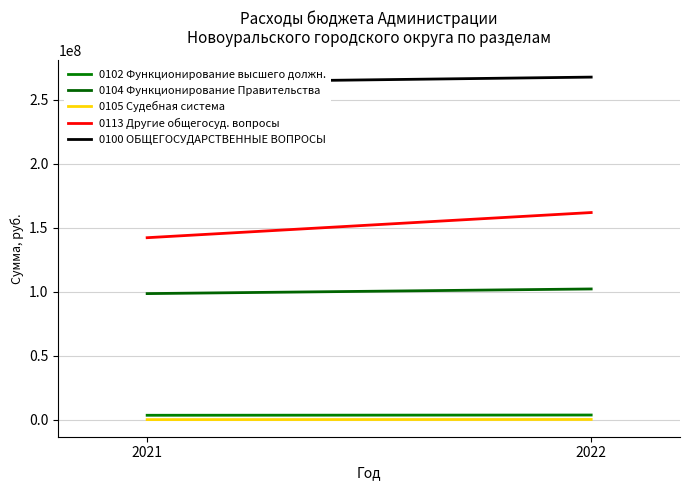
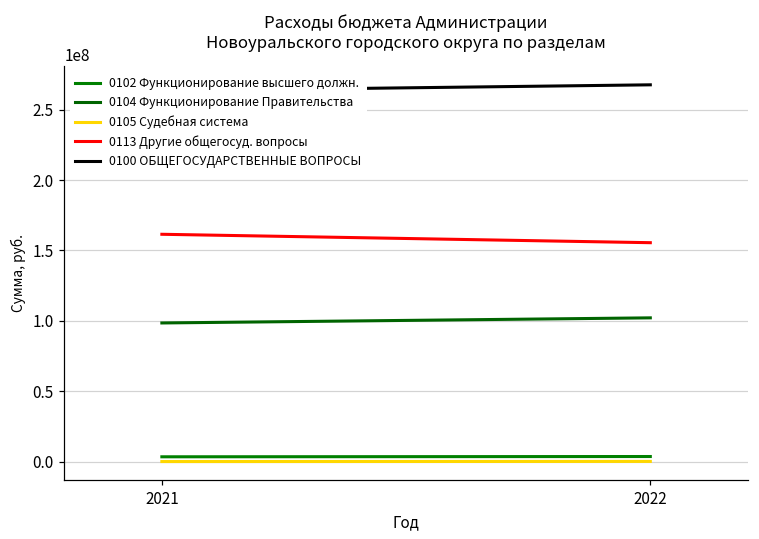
0113 Другие общегосуд. вопросы, 2021: 142000000 -> 162000000
0113 Другие общегосуд. вопросы, 2022: 162000000 -> 156000000
